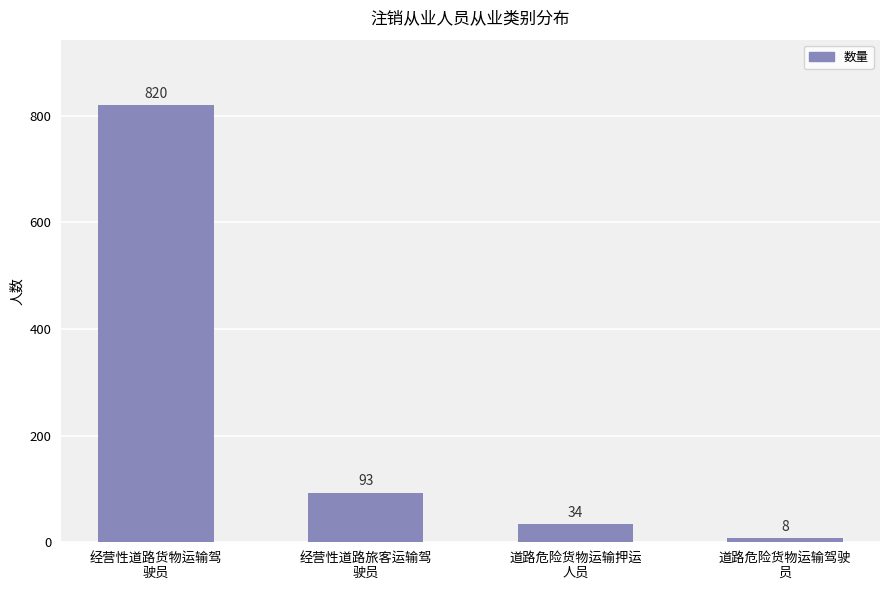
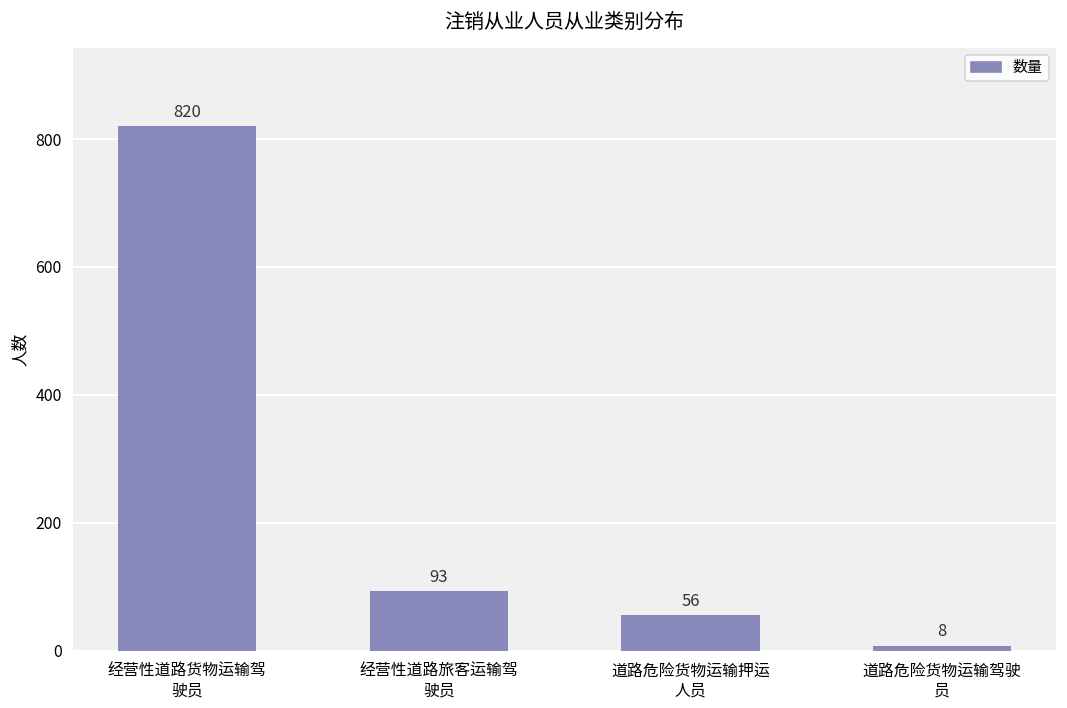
道路危险货物运输押运 人员: 34 -> 56
